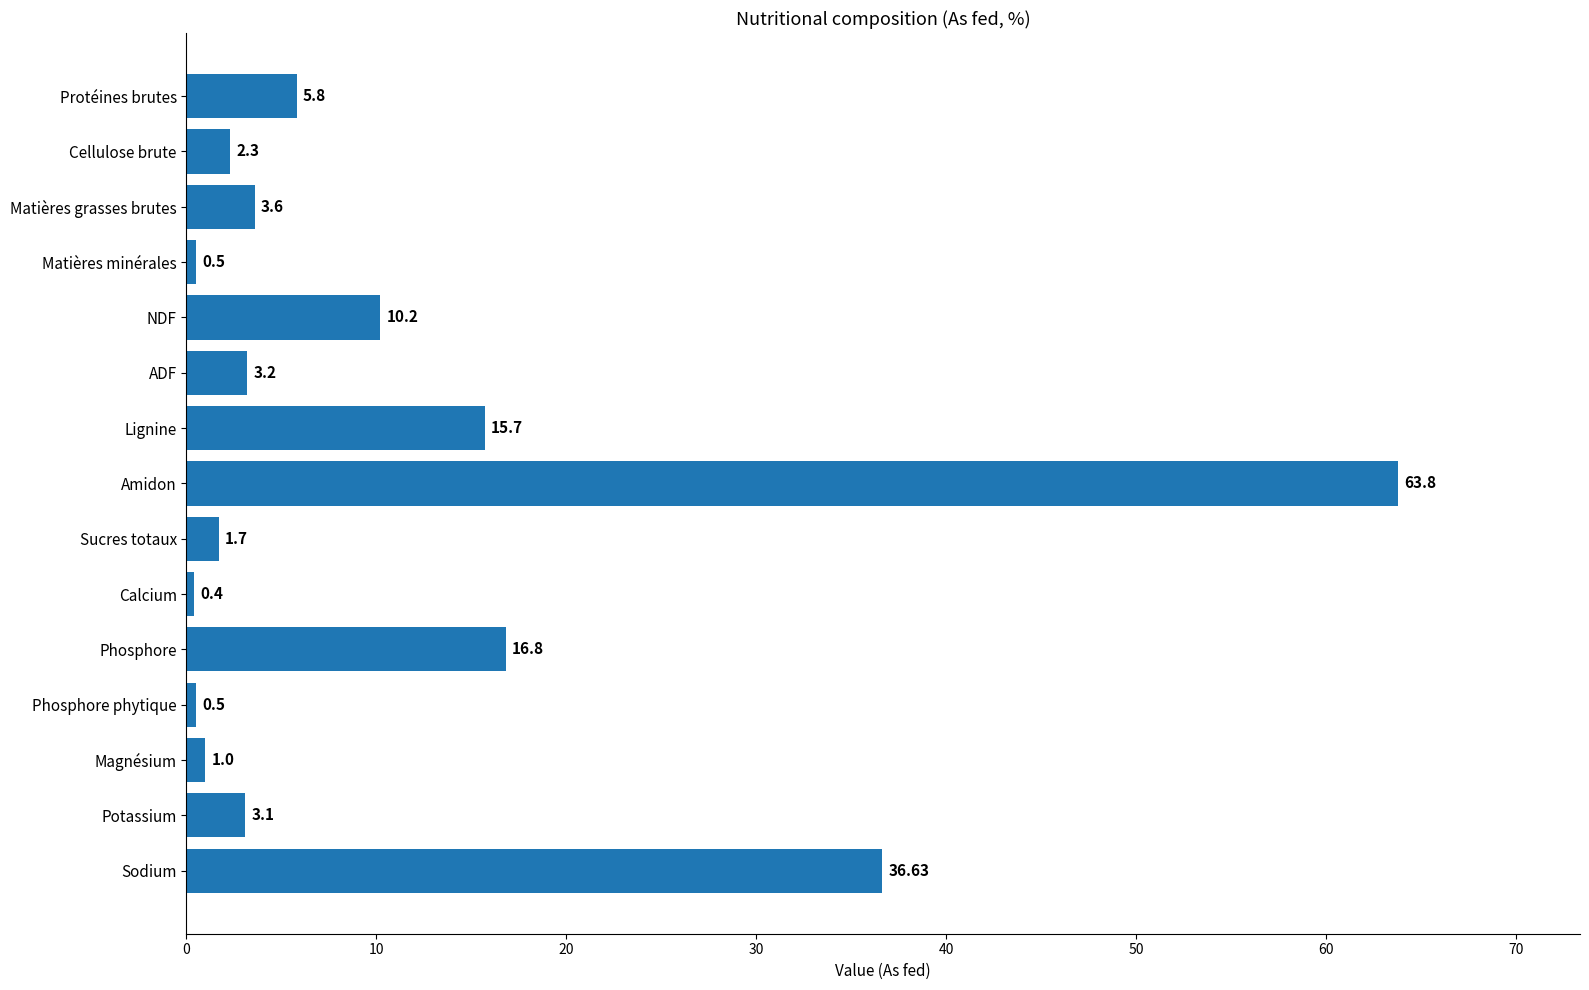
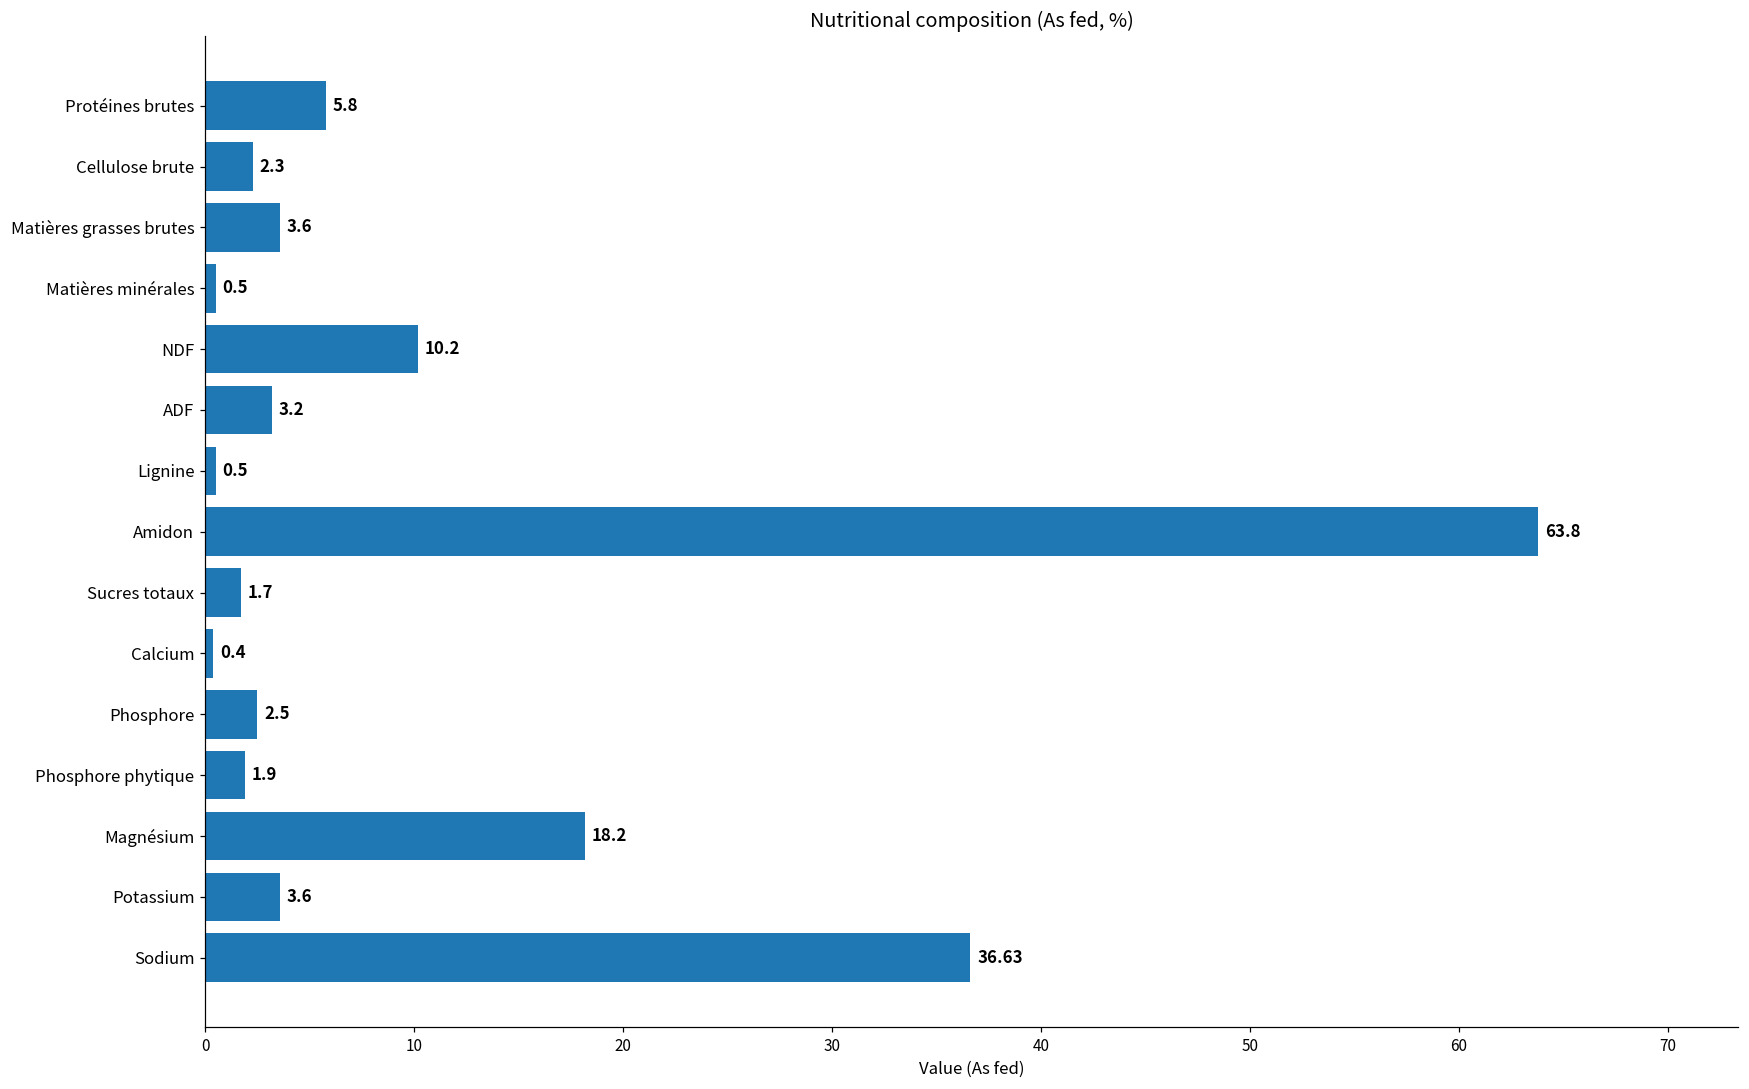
Lignine: 15.7 -> 0.5
Phosphore: 16.8 -> 2.5
Phosphore phytique: 0.5 -> 1.9
Magnésium: 1.0 -> 18.2
Potassium: 3.1 -> 3.6
